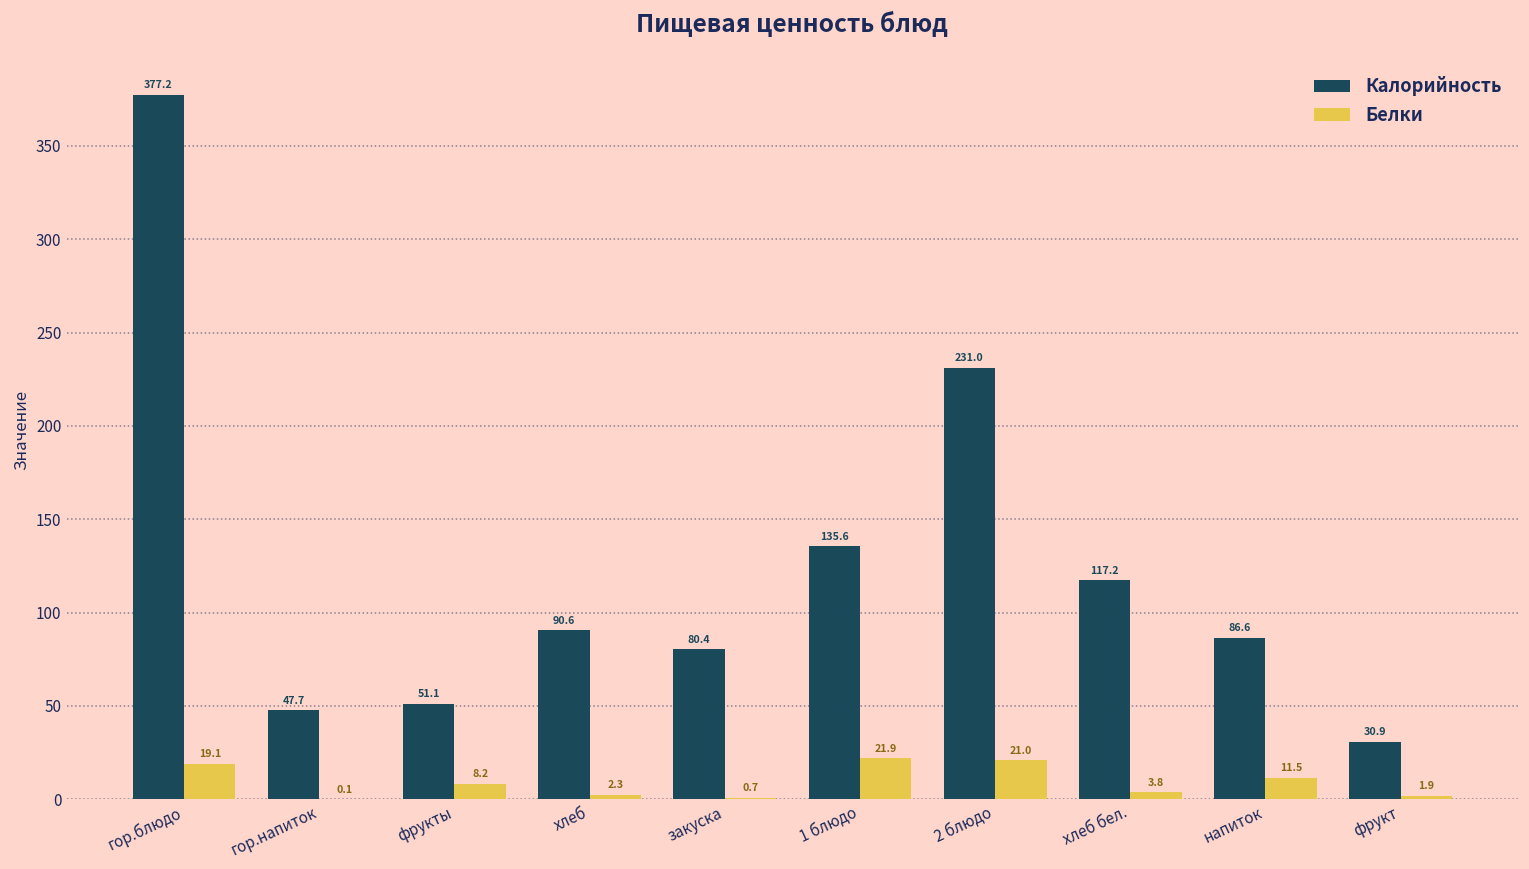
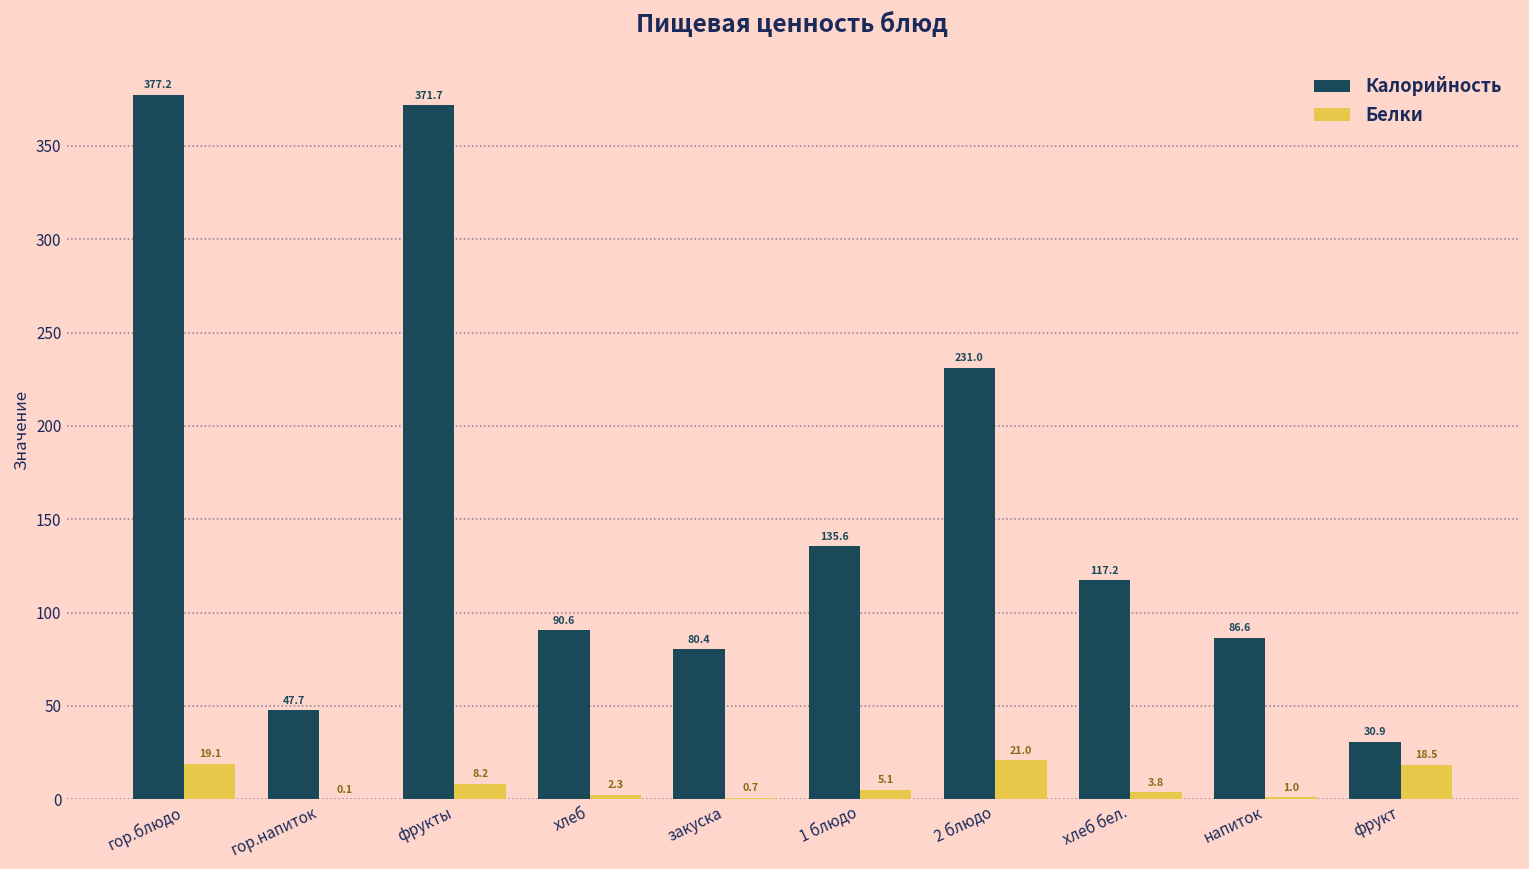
Калорийность, фрукты: 51.1 -> 371.7
Белки, 1 блюдо: 21.9 -> 5.1
Белки, напиток: 11.5 -> 1.0
Белки, фрукт: 1.9 -> 18.5
